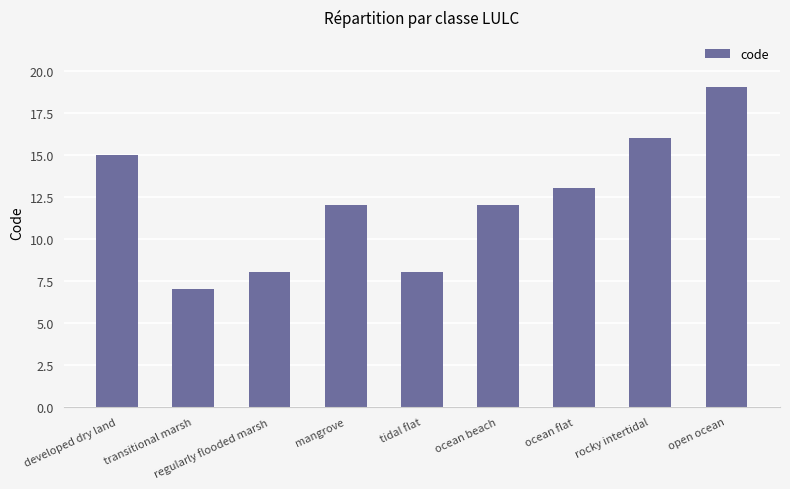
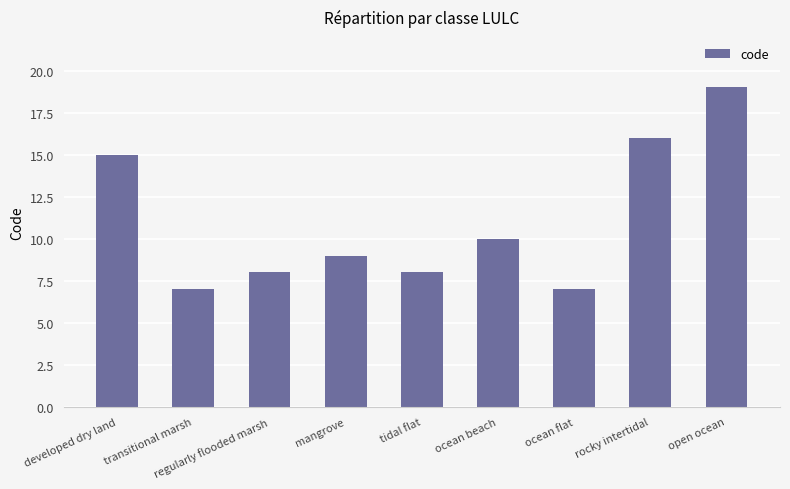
mangrove: 12 -> 9
ocean beach: 12 -> 10
ocean flat: 13 -> 7
